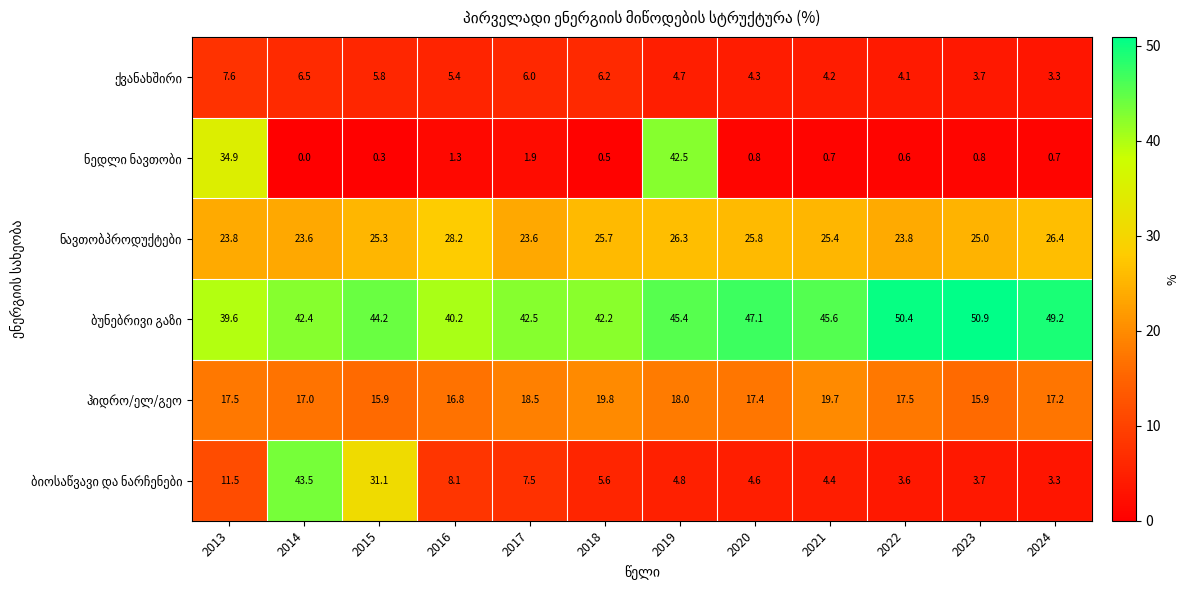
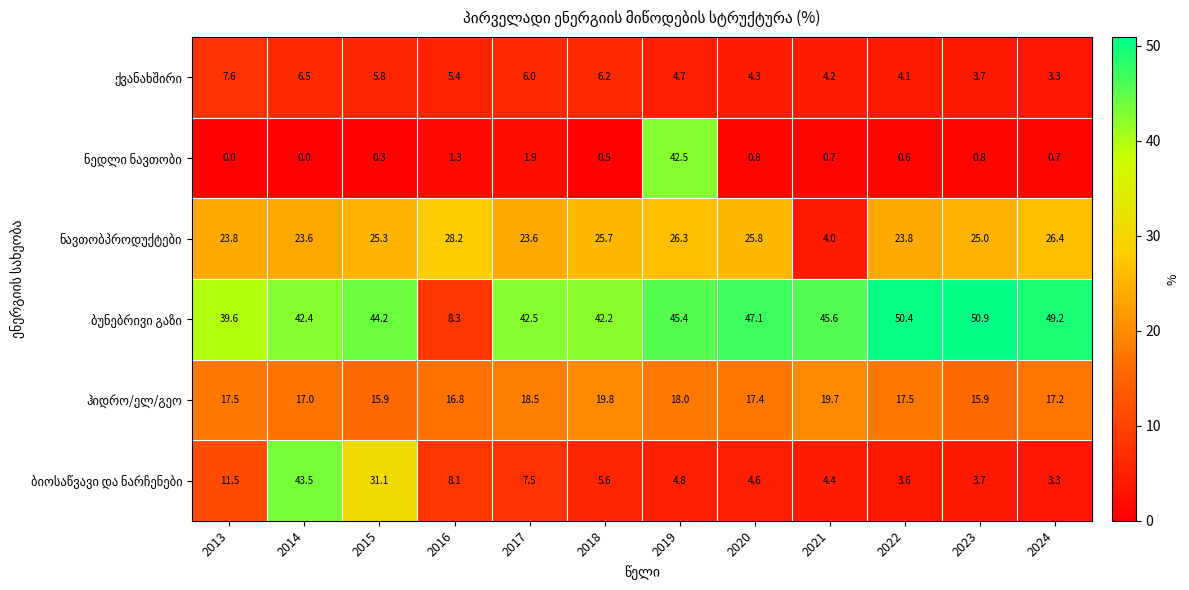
ნედლი ნავთობი, 2013: 34.9 -> 0.0
ნავთობპროდუქტები, 2021: 25.4 -> 4.0
ბუნებრივი გაზი, 2016: 40.2 -> 8.3
